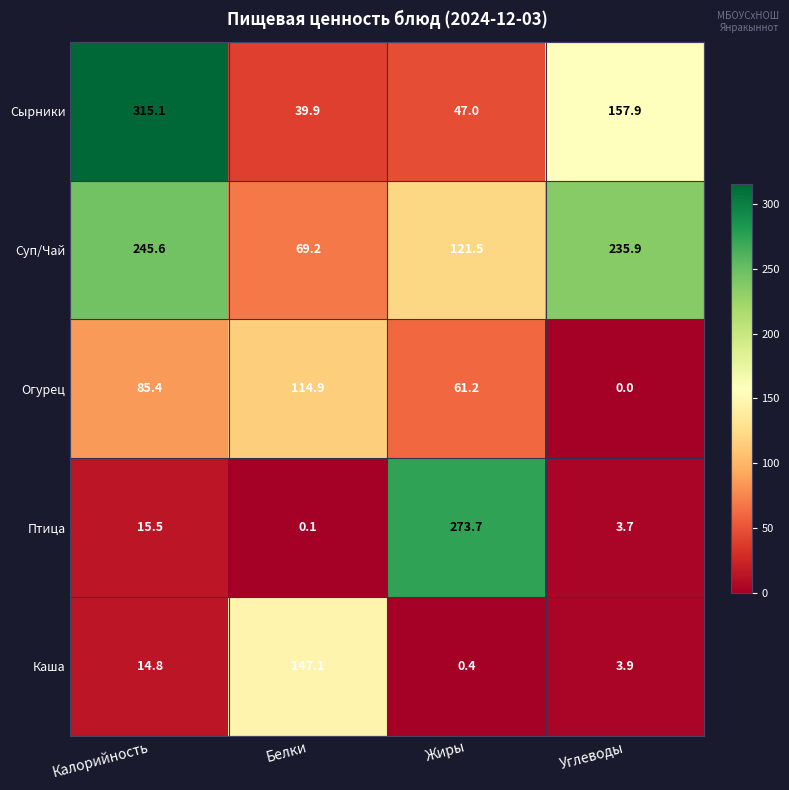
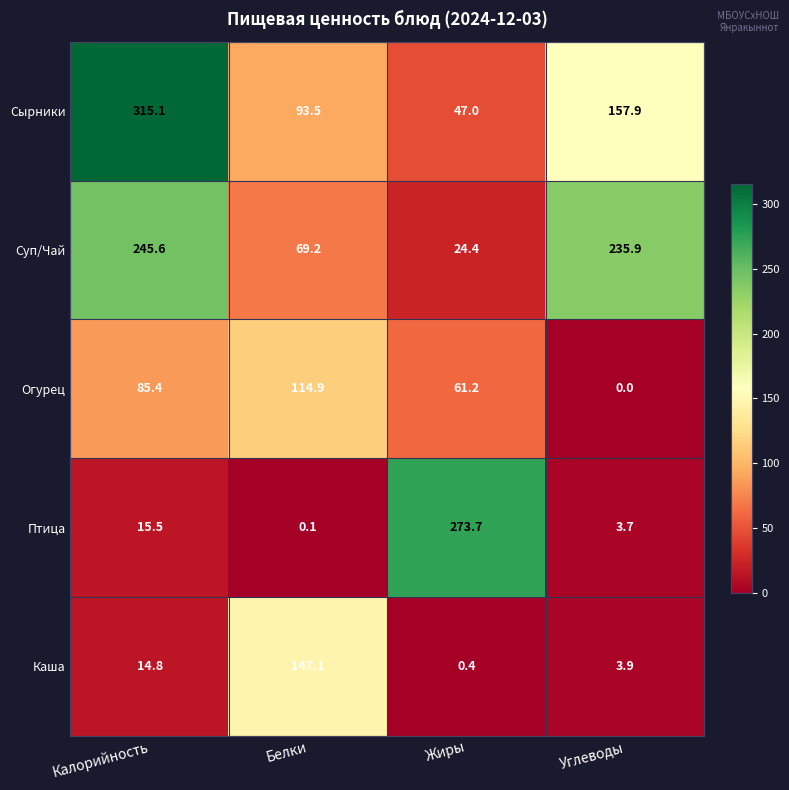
Сырники, Белки: 39.9 -> 93.5
Суп/Чай, Жиры: 121.5 -> 24.4
